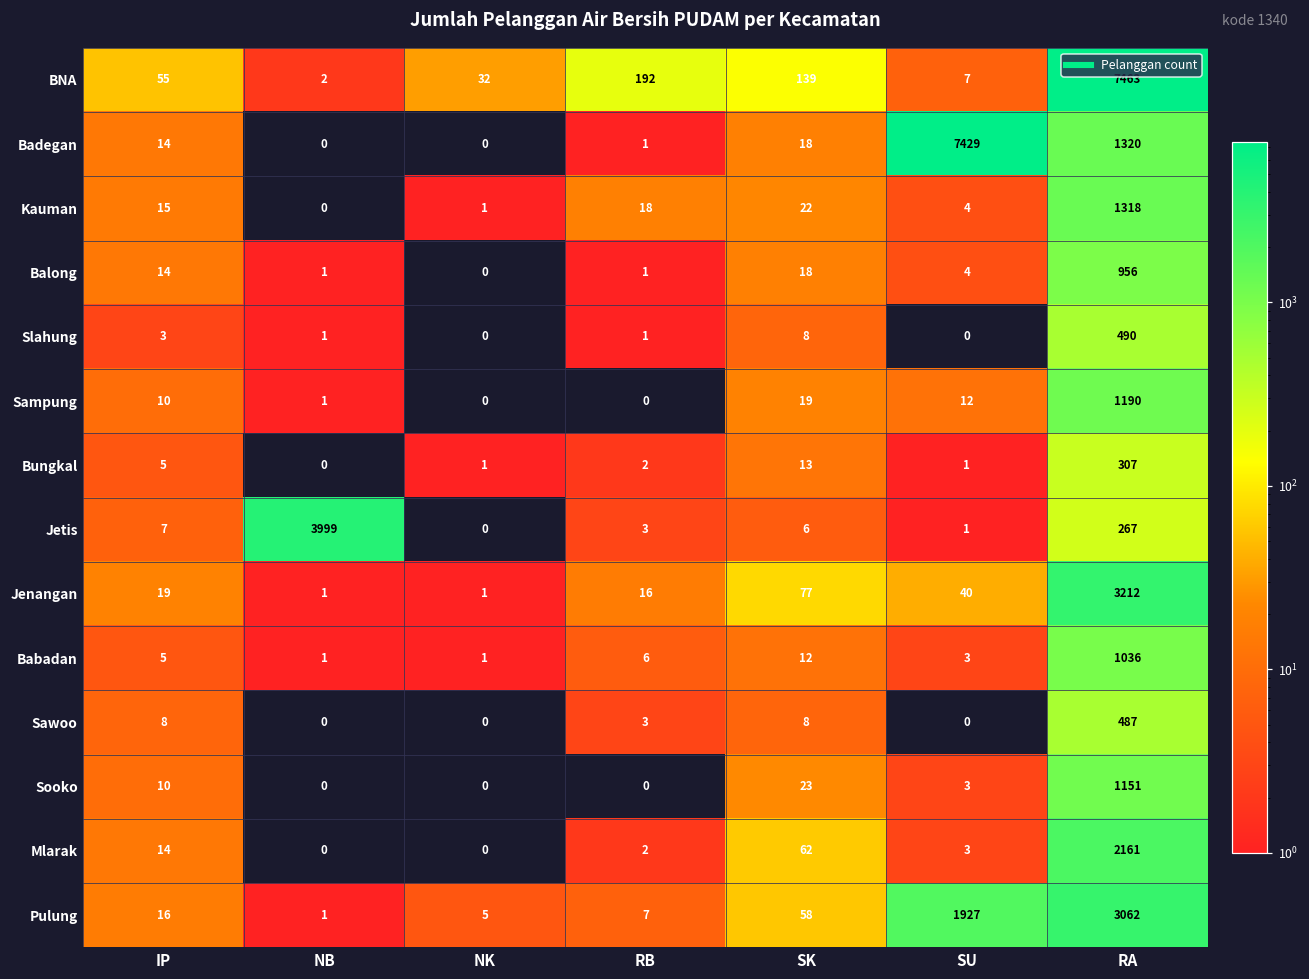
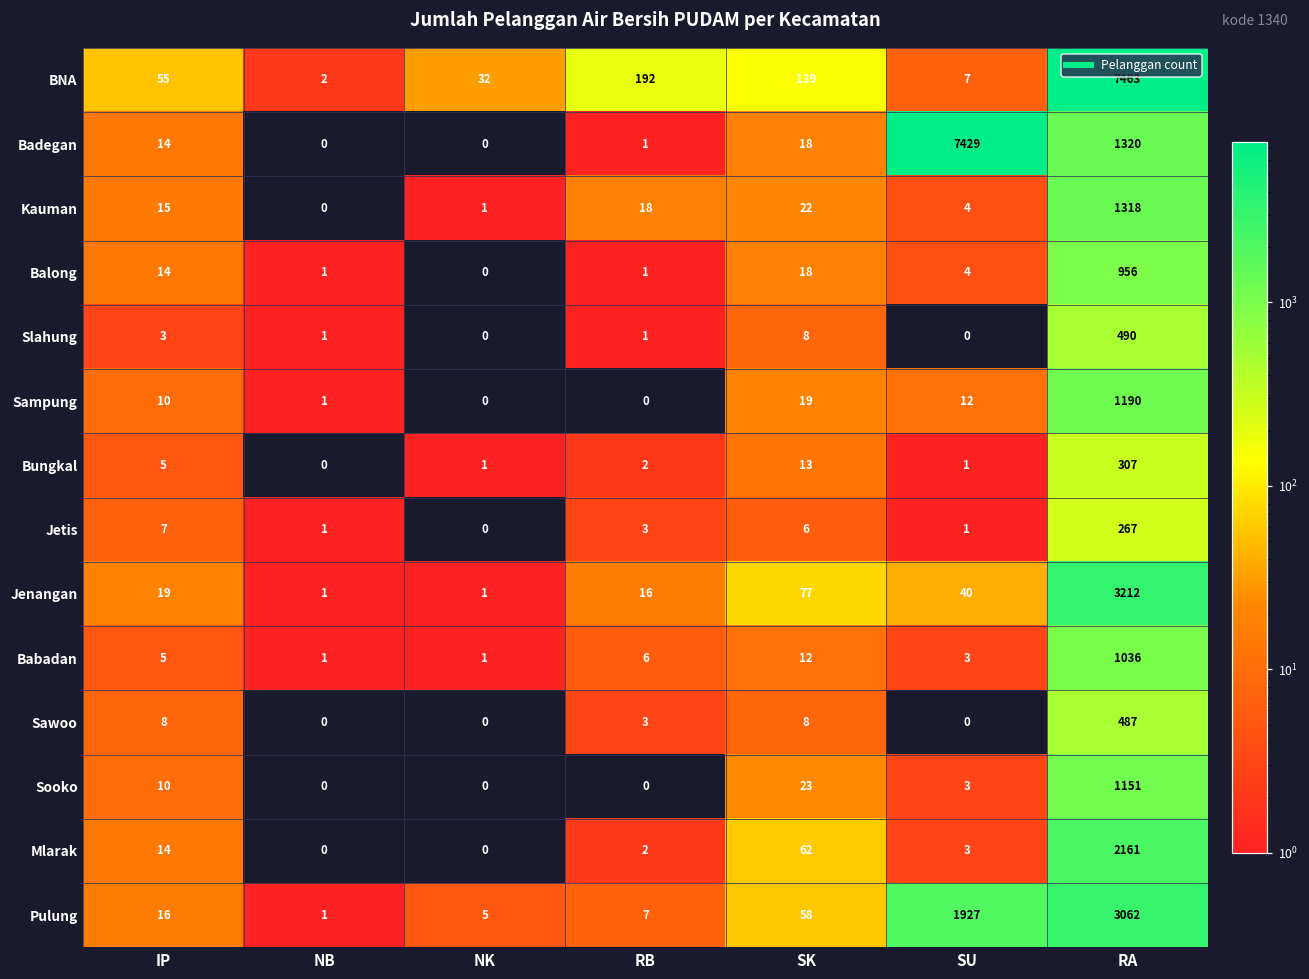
Jetis, NB: 3999 -> 1
